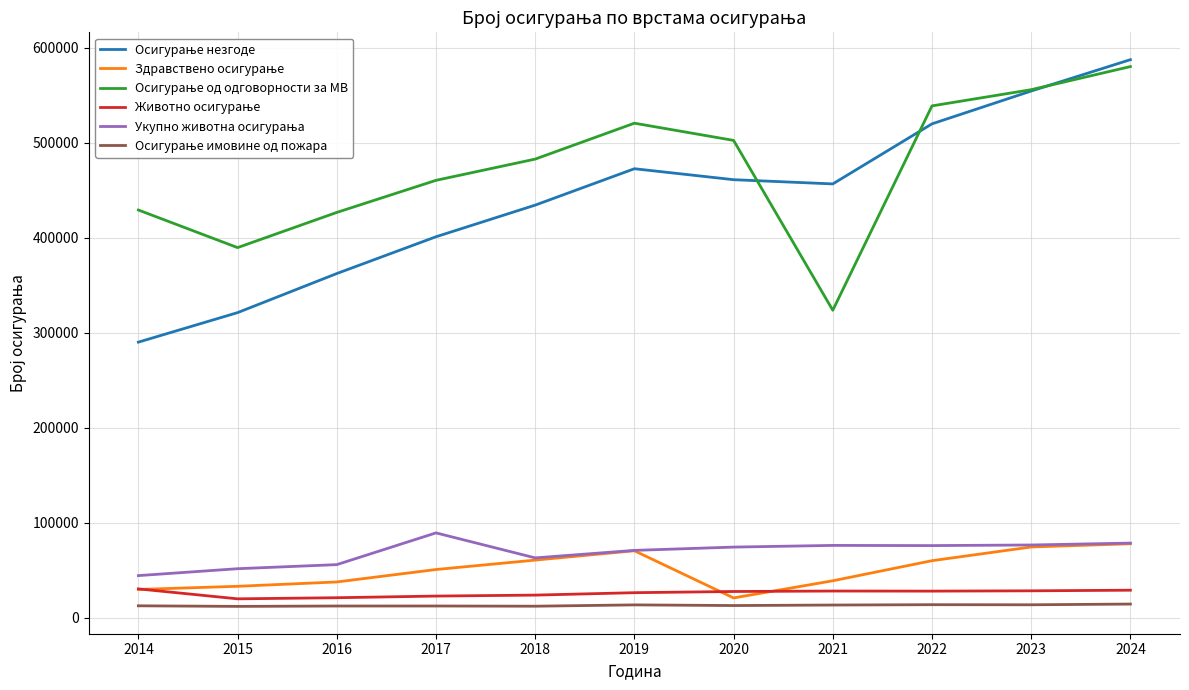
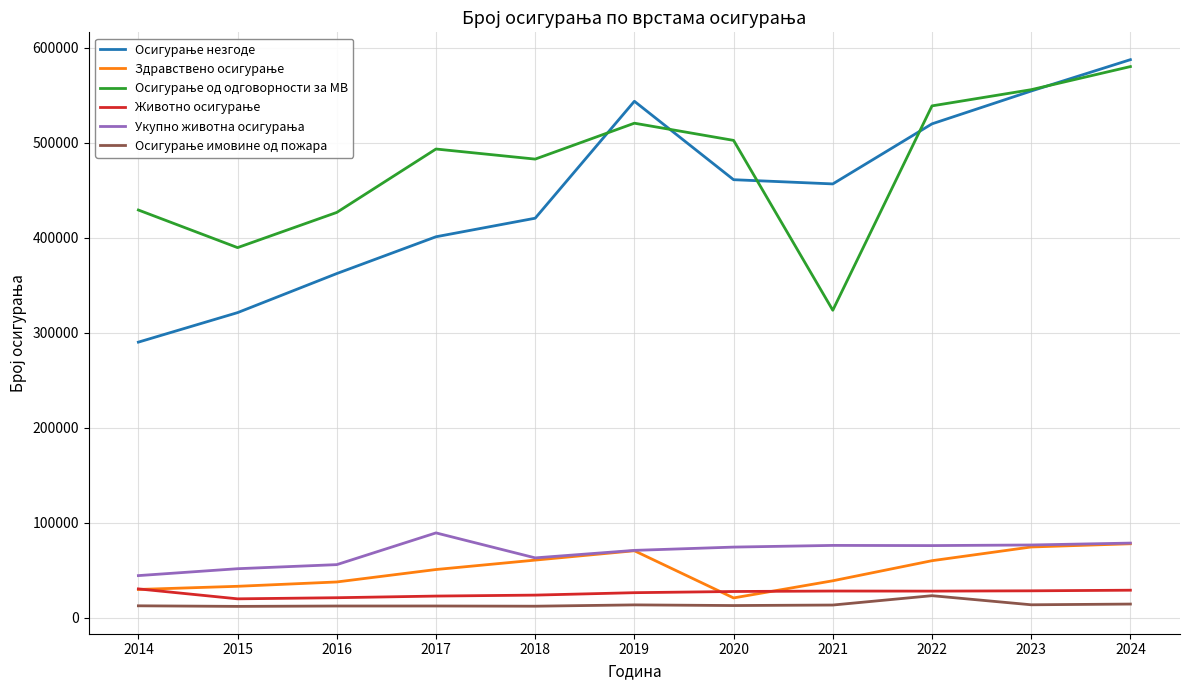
Осигурање од одговорности за МВ, 2017: 460000 -> 490000
Осигурање незгоде, 2018: 430000 -> 420000
Осигурање незгоде, 2019: 470000 -> 540000
Осигурање имовине од пожара, 2022: 10000 -> 20000
